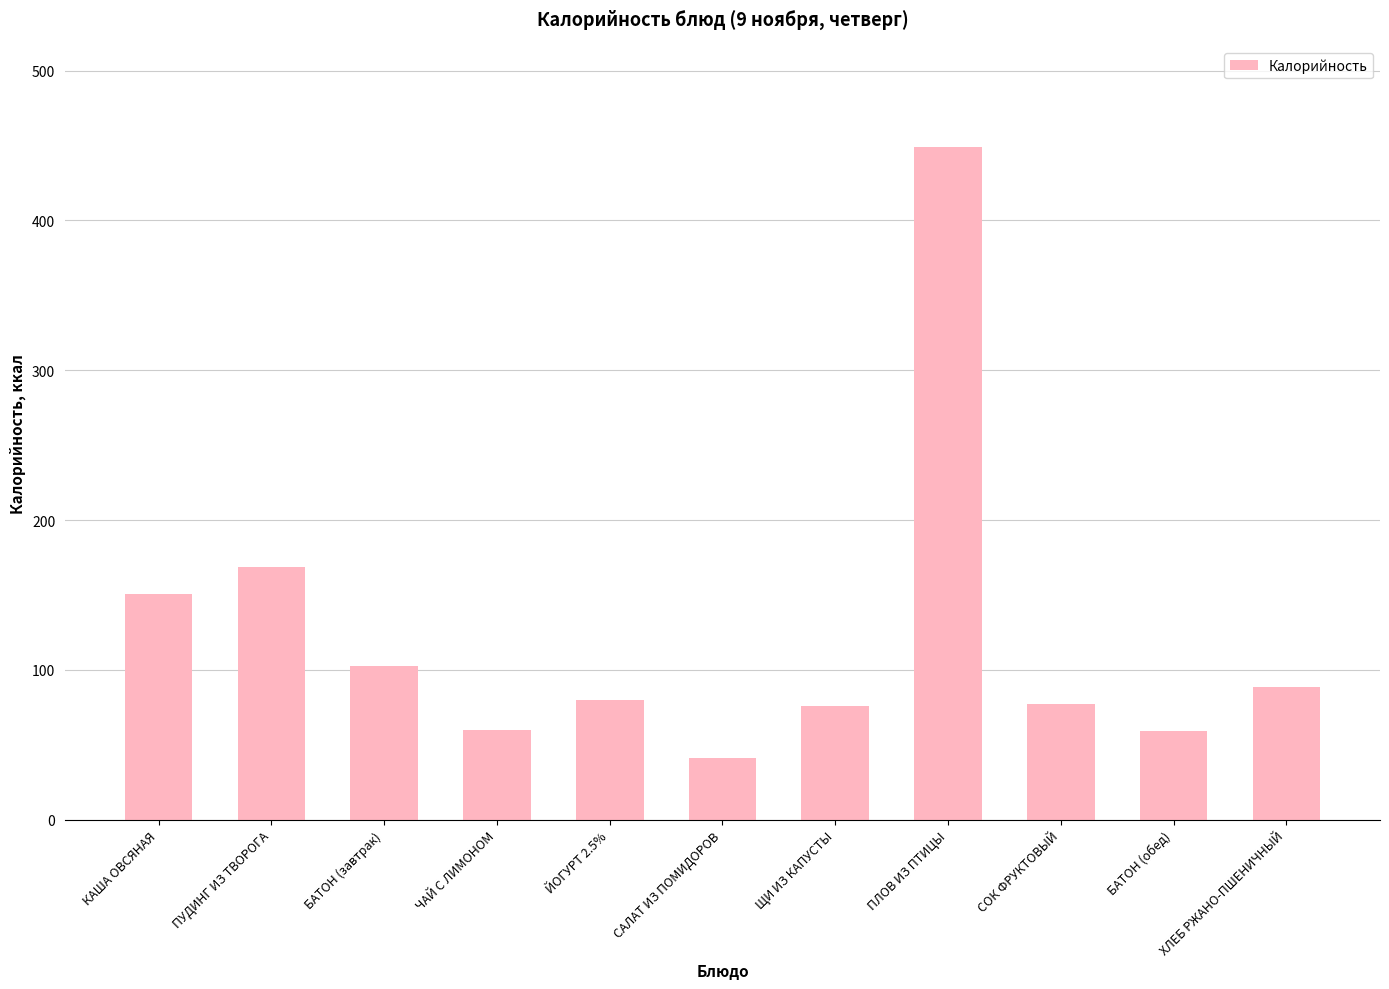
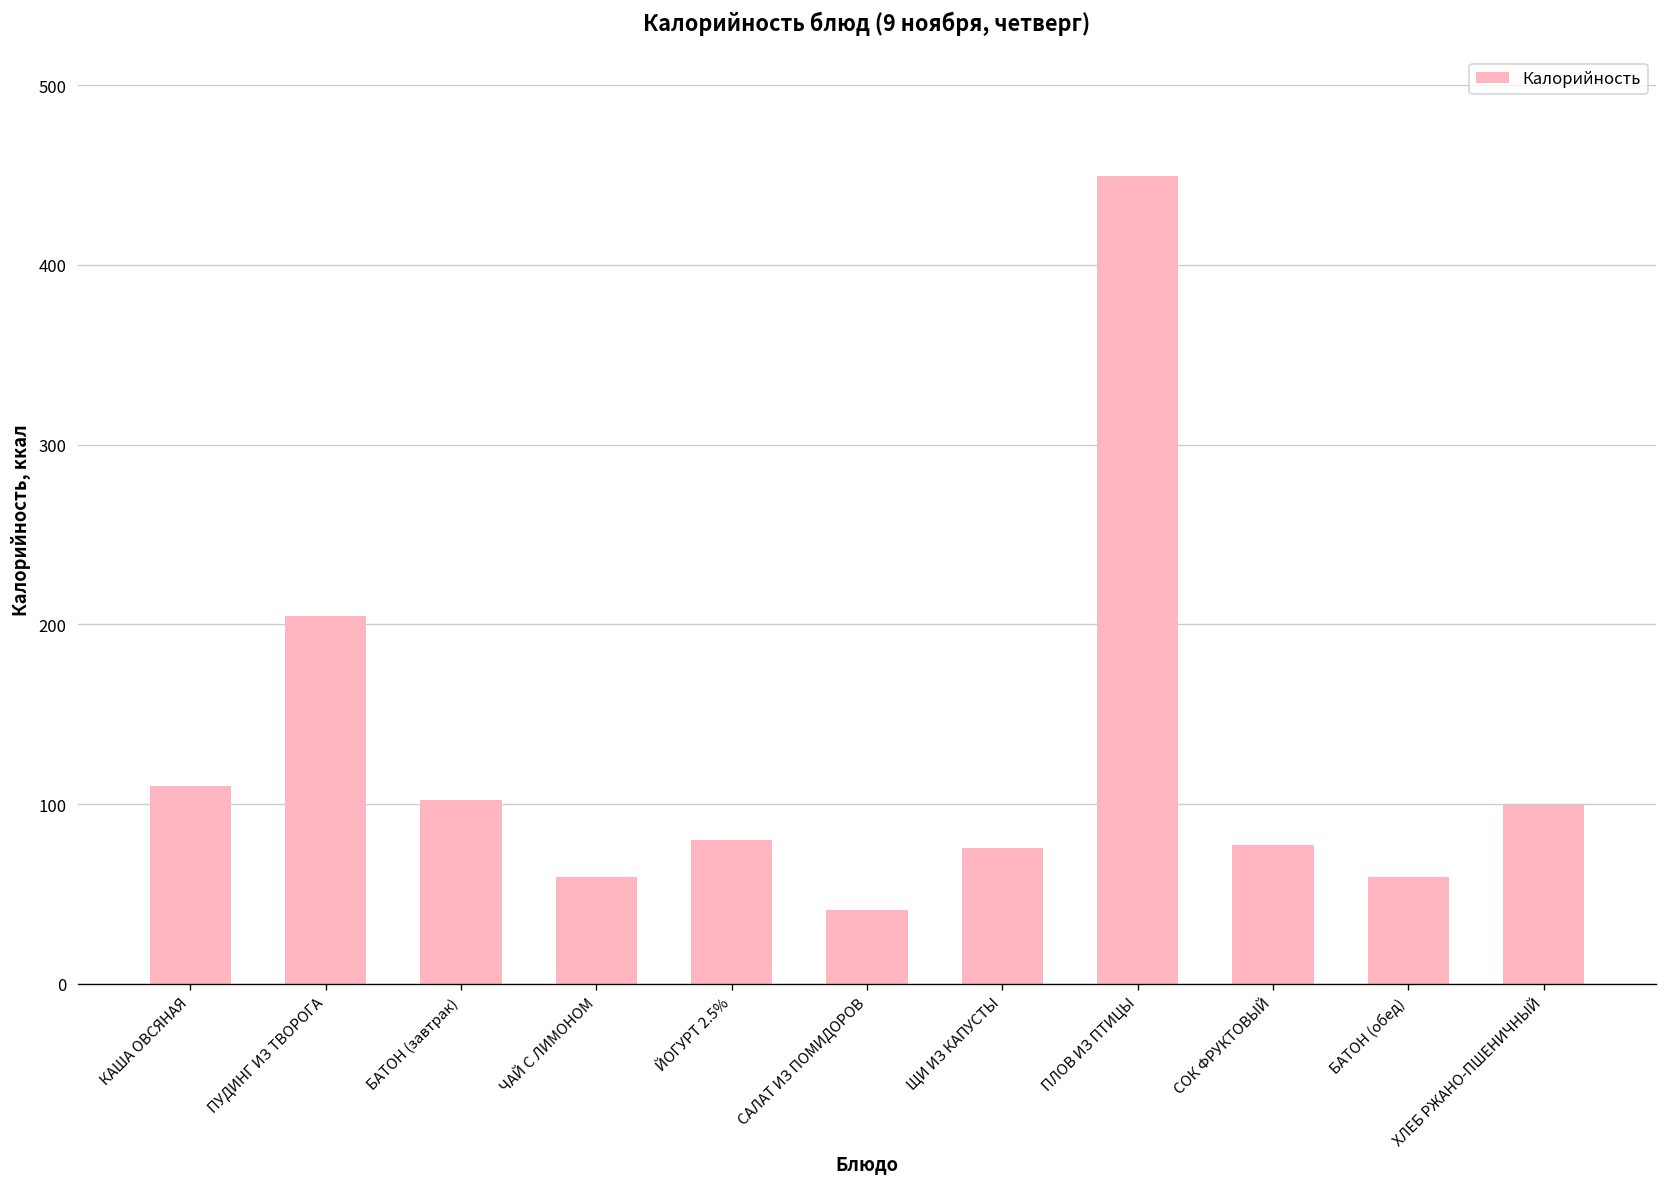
КАША ОВСЯНАЯ: 151 -> 110
ПУДИНГ ИЗ ТВОРОГА: 169 -> 205
ХЛЕБ РЖАНО-ПШЕНИЧНЫЙ: 88 -> 100
